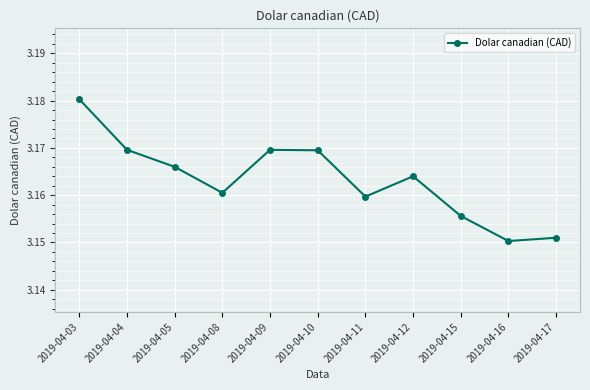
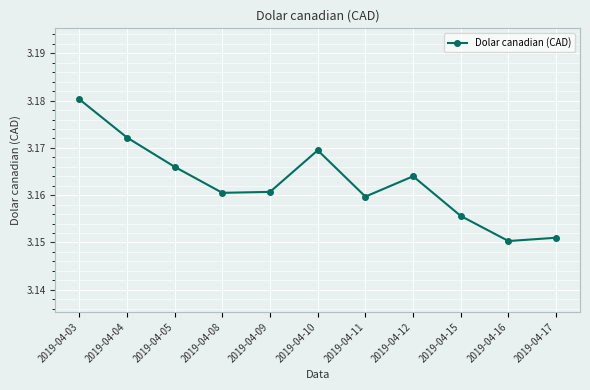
2019-04-04: 3.170 -> 3.172
2019-04-09: 3.170 -> 3.161
